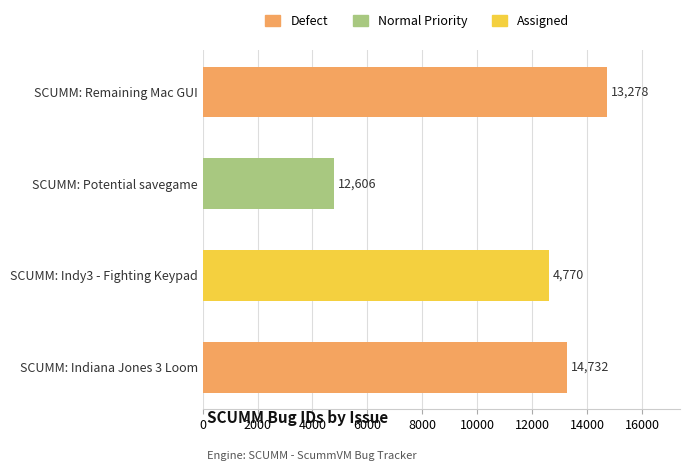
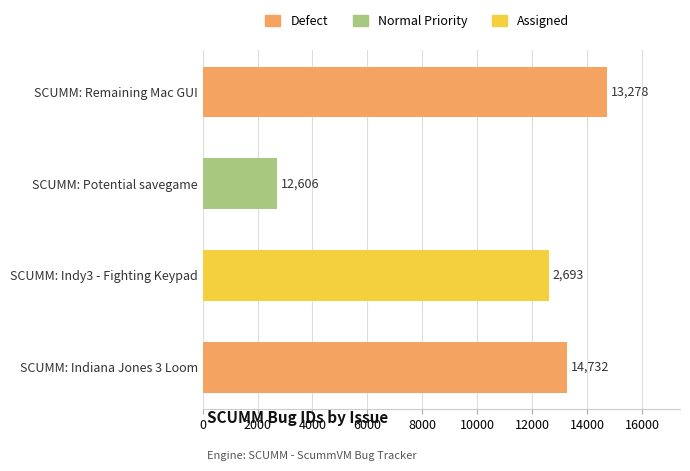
SCUMM: Potential savegame: 4,770 -> 2,693
